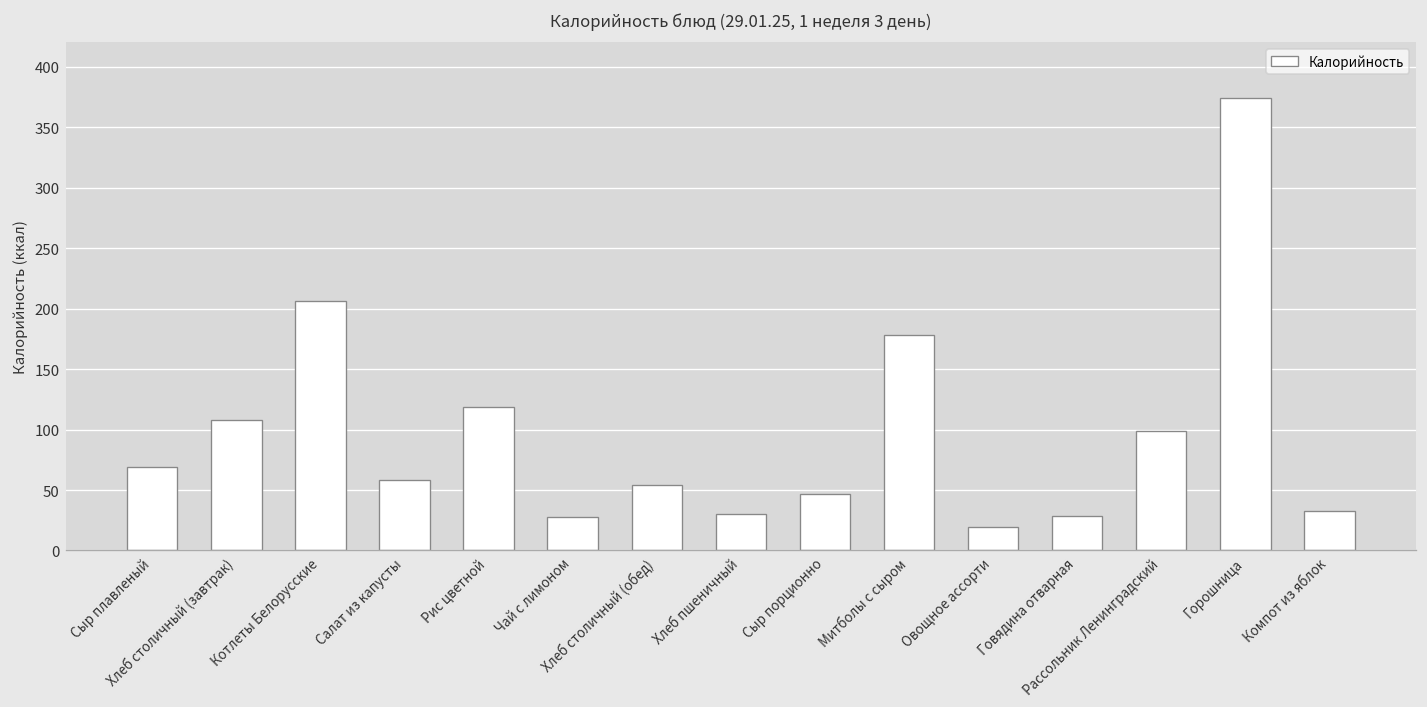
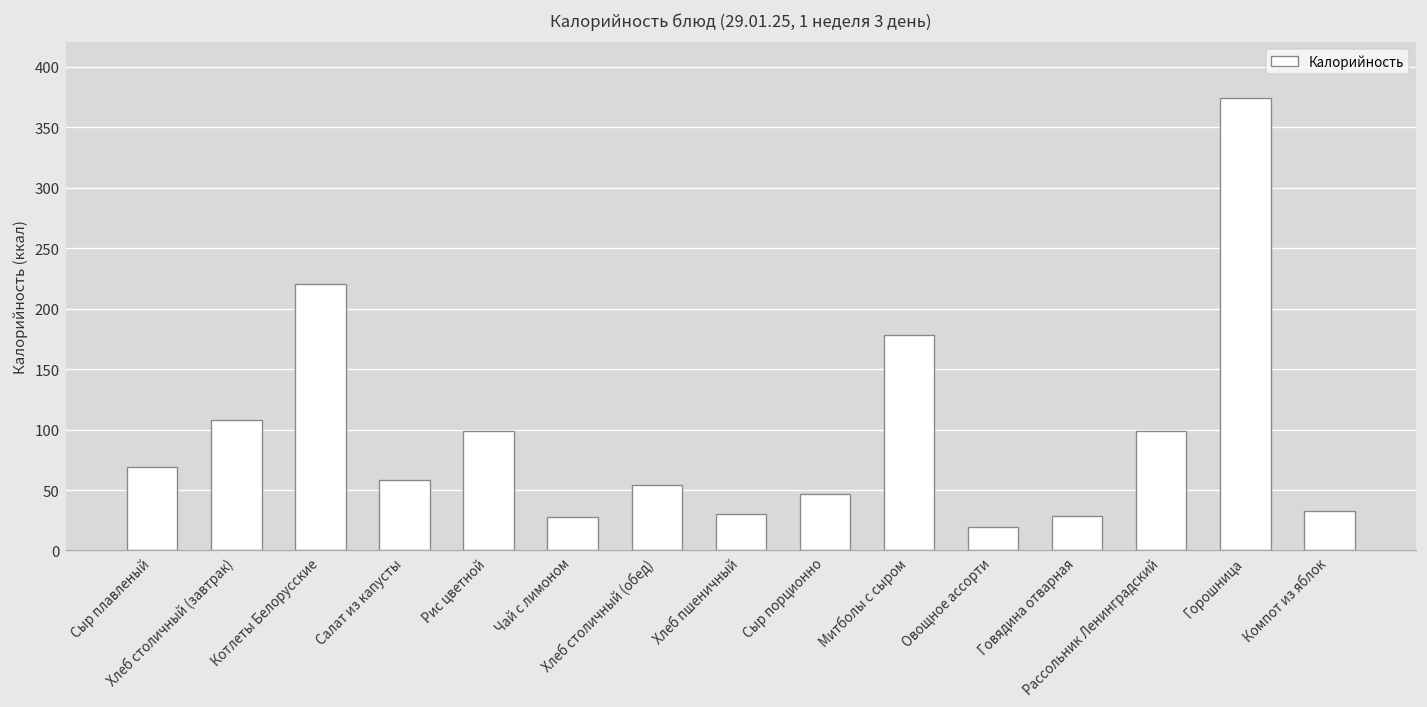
Котлеты Белорусские: 206 -> 220
Рис цветной: 118 -> 98
